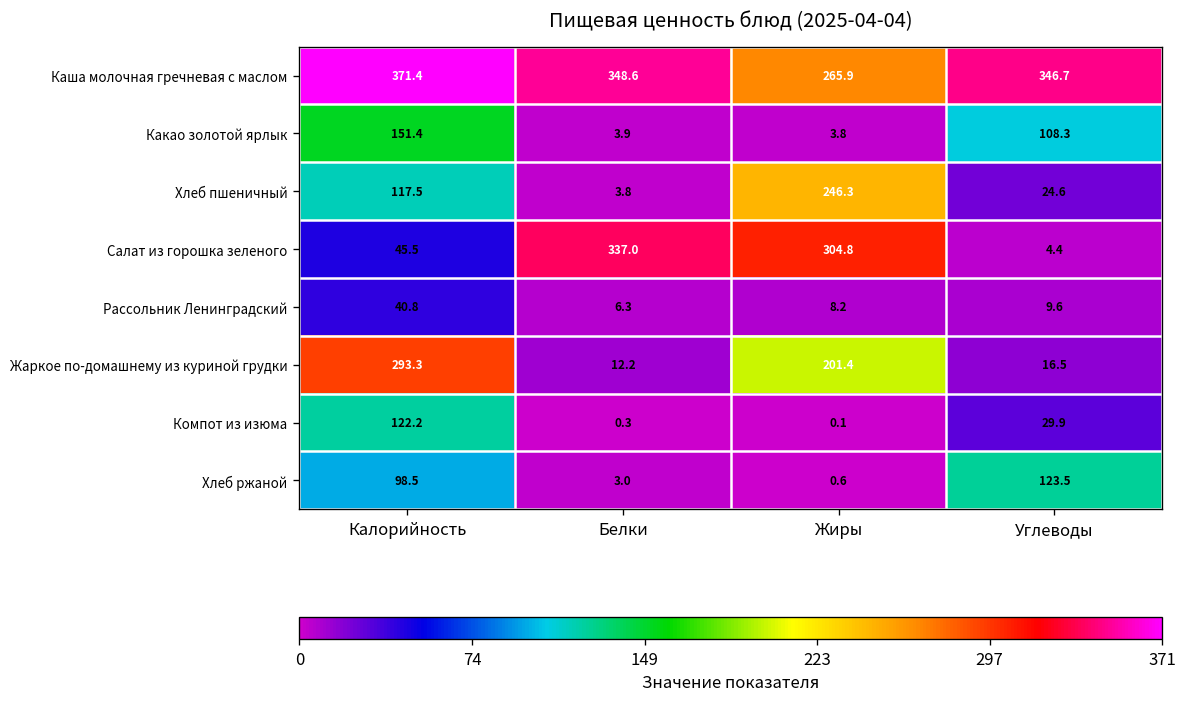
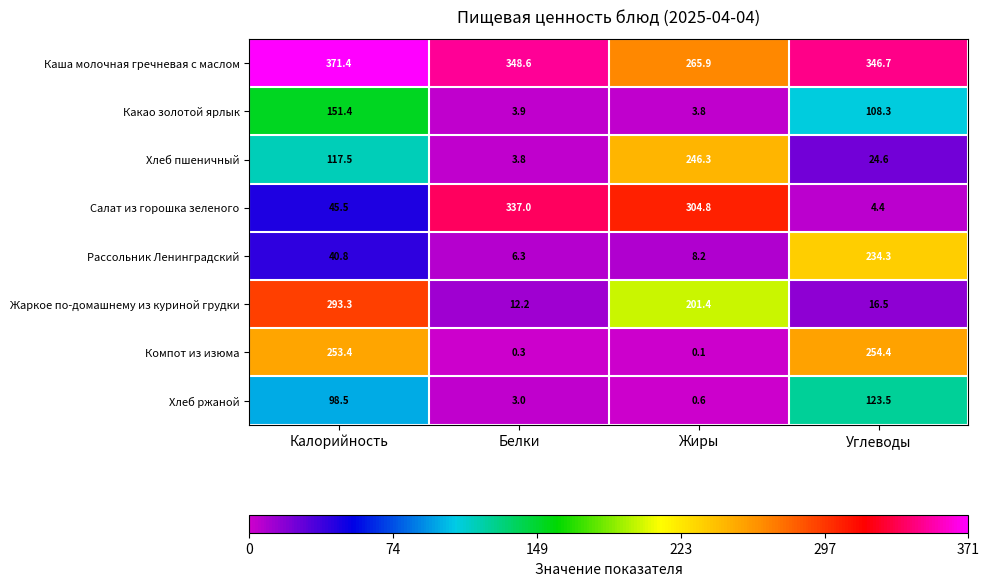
Рассольник Ленинградский, Углеводы: 9.6 -> 234.3
Компот из изюма, Калорийность: 122.2 -> 253.4
Компот из изюма, Углеводы: 29.9 -> 254.4
